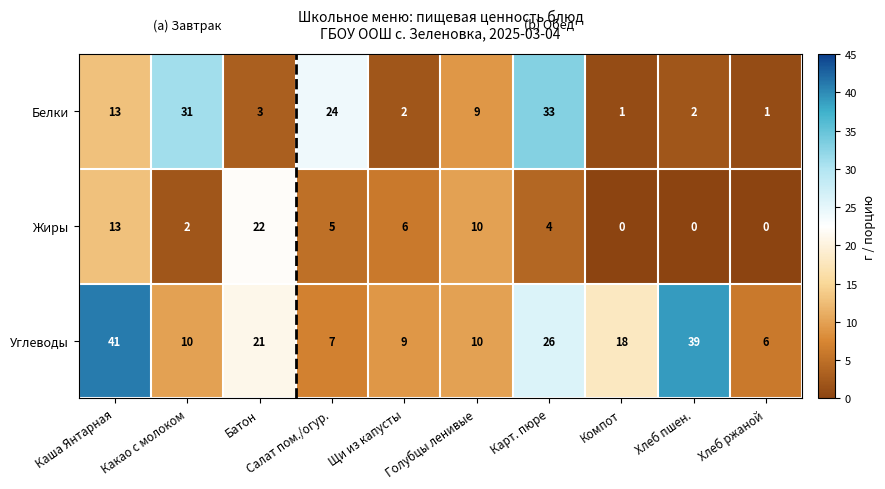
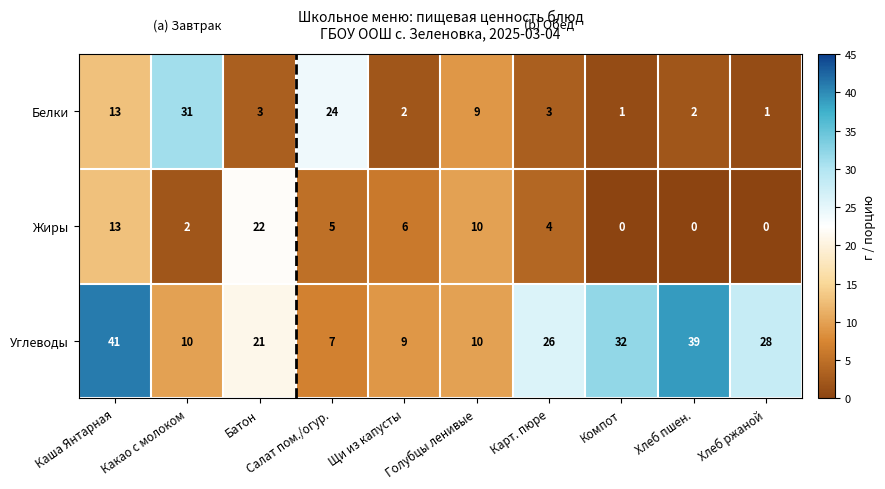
Белки, Карт. пюре: 33 -> 3
Углеводы, Компот: 18 -> 32
Углеводы, Хлеб ржаной: 6 -> 28
